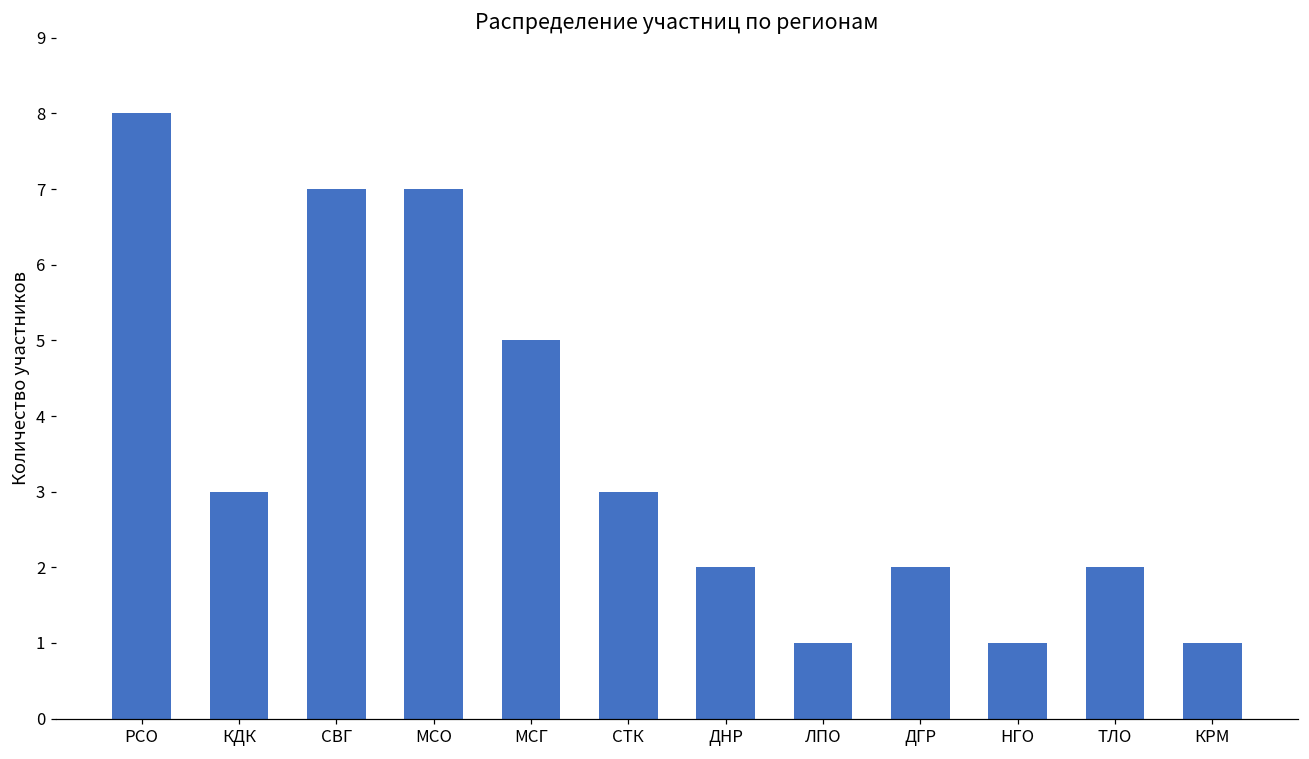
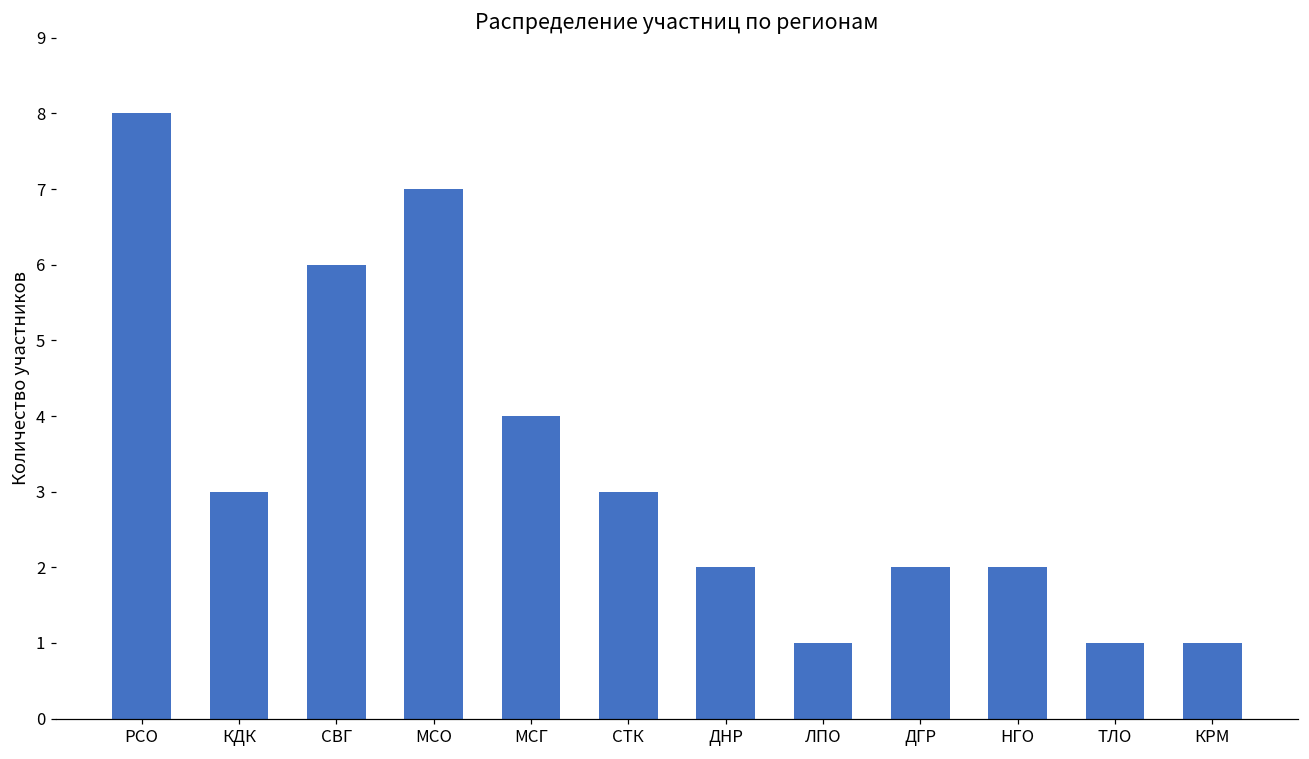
СВГ: 7 -> 6
МСГ: 5 -> 4
НГО: 1 -> 2
ТЛО: 2 -> 1
